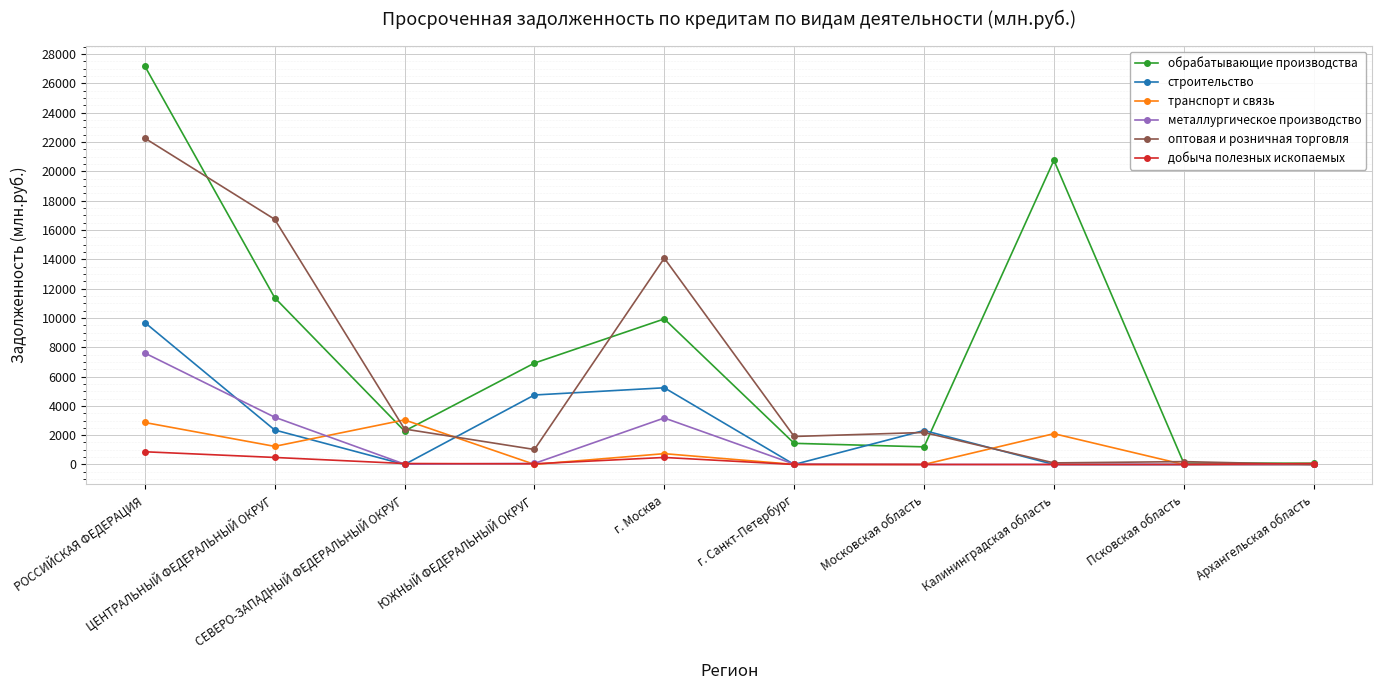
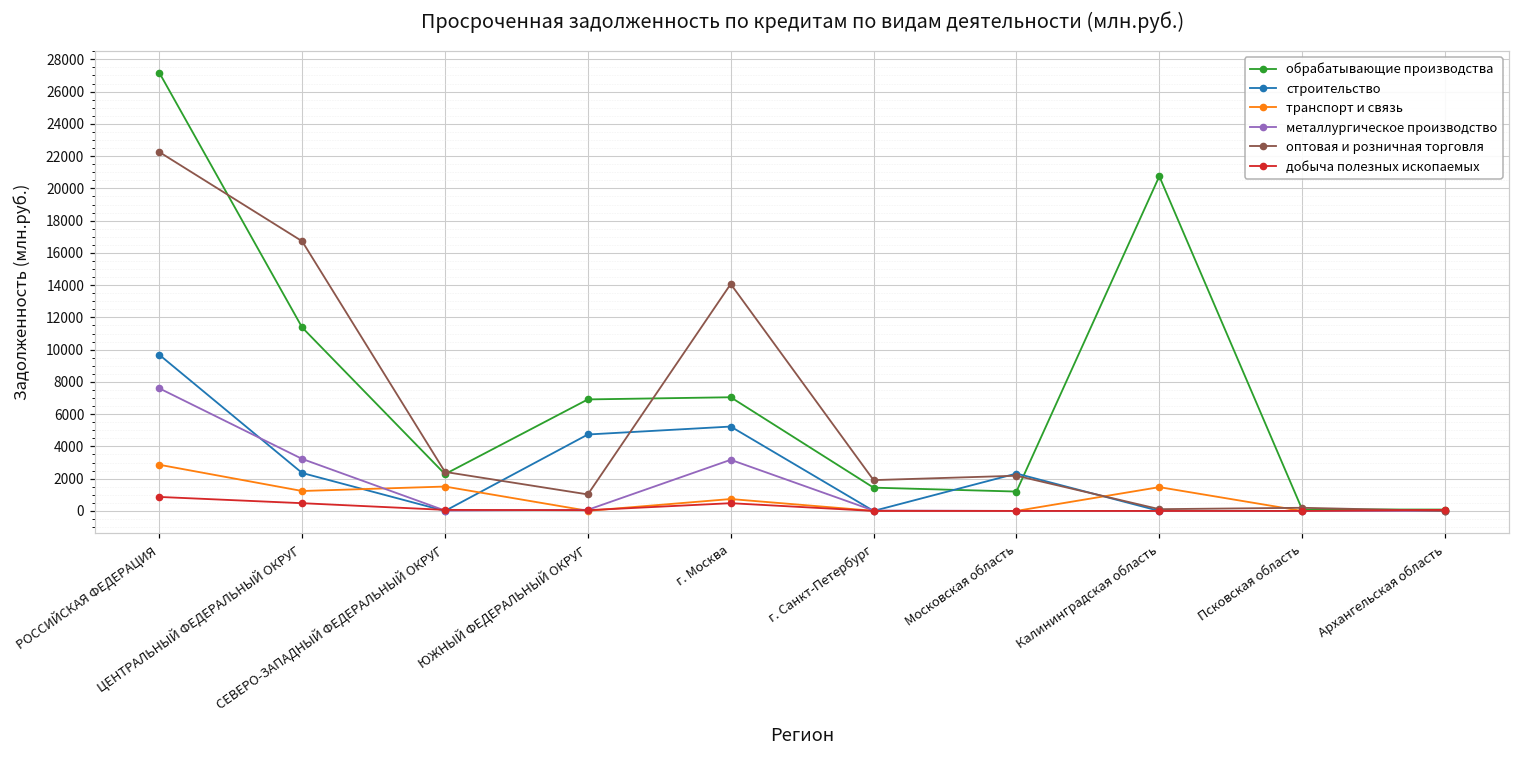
транспорт и связь, СЕВЕРО-ЗАПАДНЫЙ ФЕДЕРАЛЬНЫЙ ОКРУГ: 3000 -> 1500
обрабатывающие производства, г. Москва: 9900 -> 7000
транспорт и связь, Калининградская область: 2100 -> 1500
